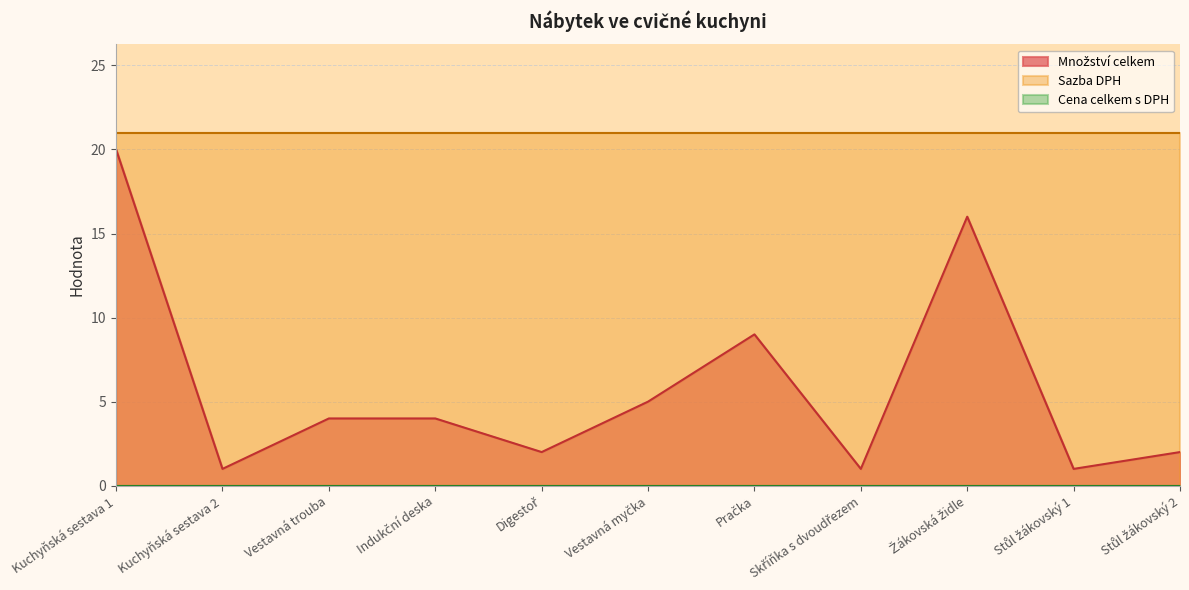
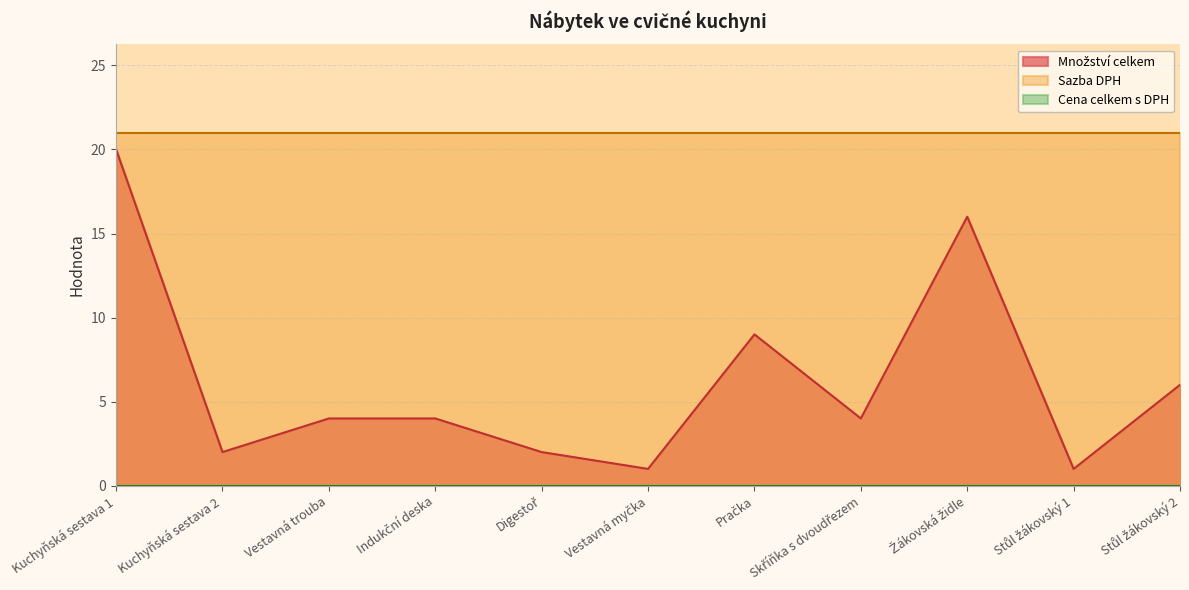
Množství celkem, Kuchyňská sestava 2: 1 -> 2
Množství celkem, Vestavná myčka: 5 -> 1
Množství celkem, Skříňka s dvoudřezem: 1 -> 4
Množství celkem, Stůl žákovský 2: 2 -> 6
